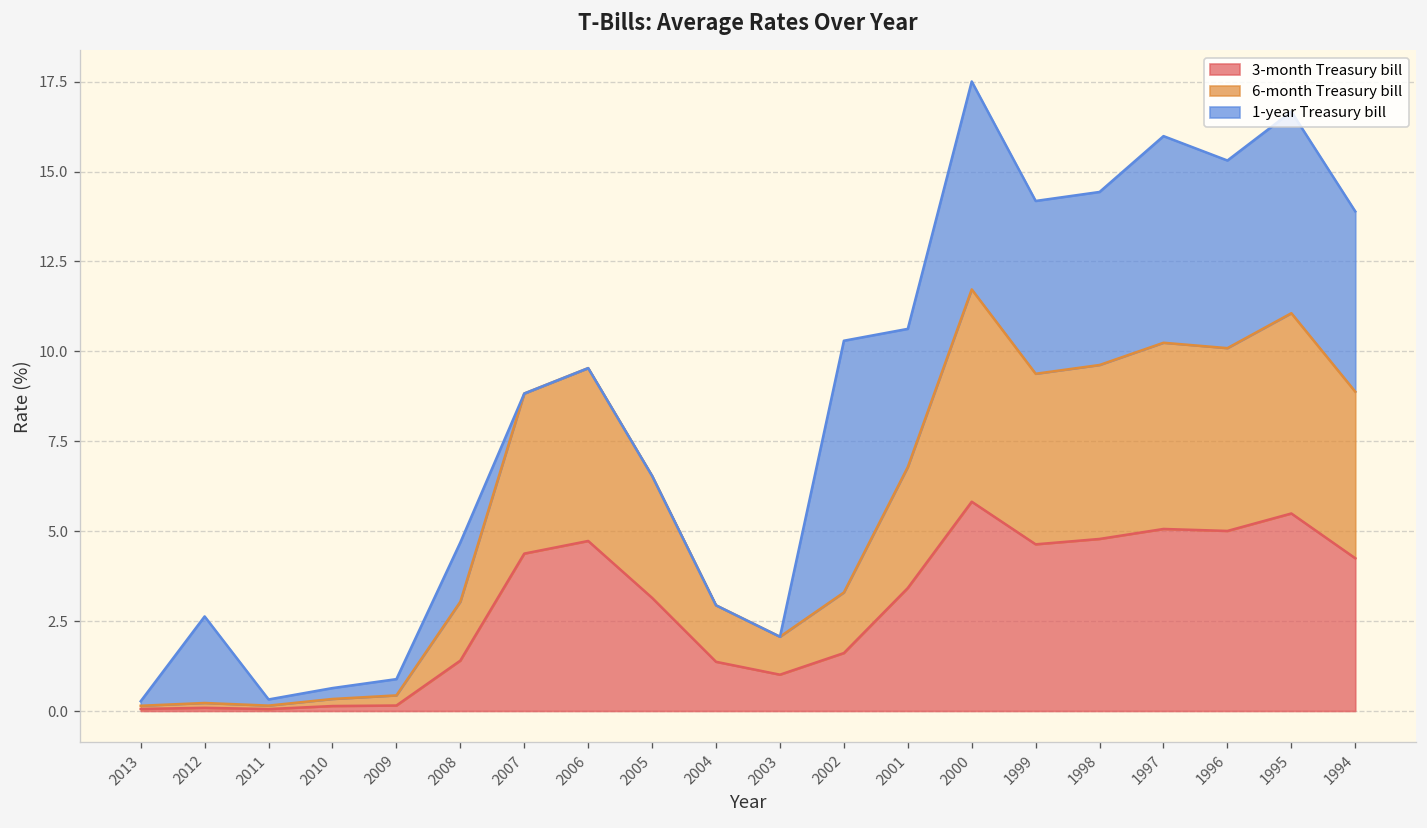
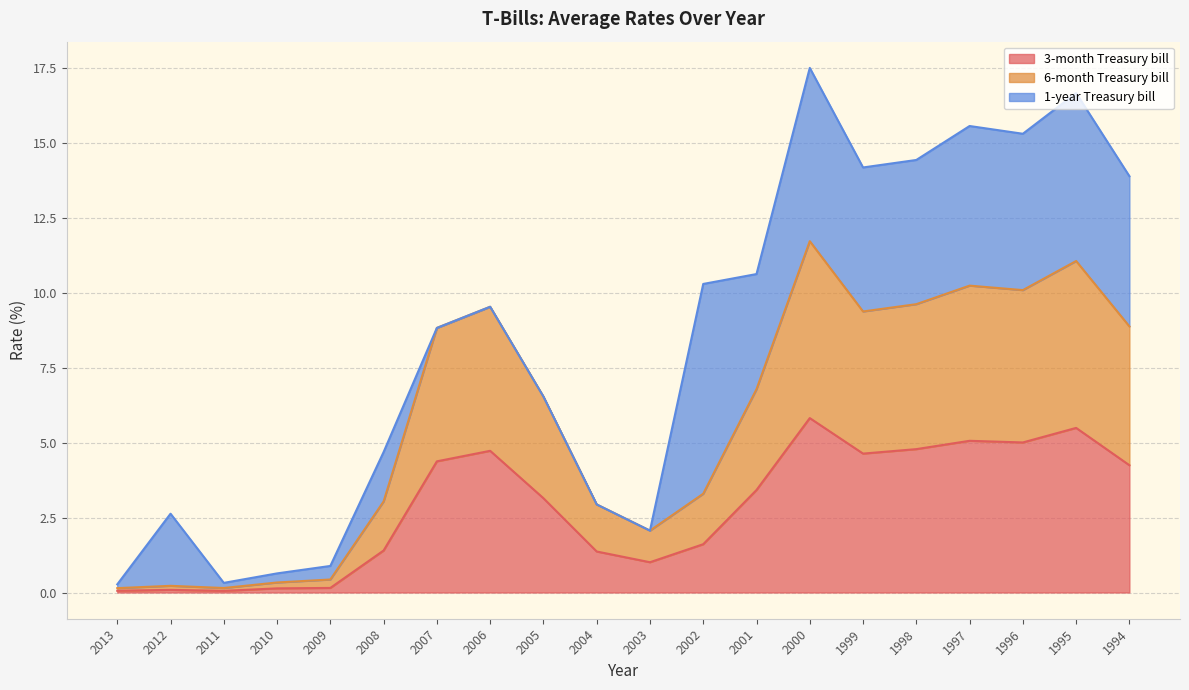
1-year Treasury bill, 1997: 5.7 -> 5.3
